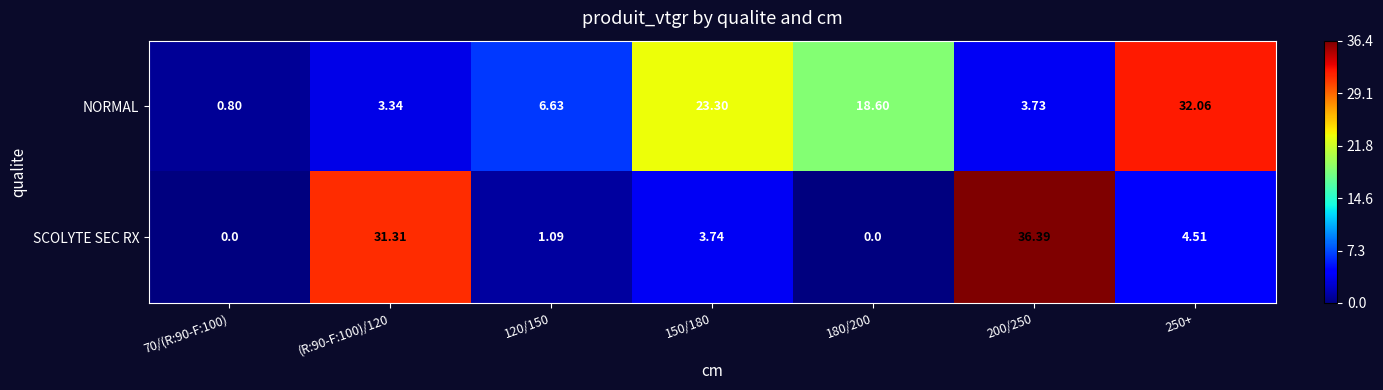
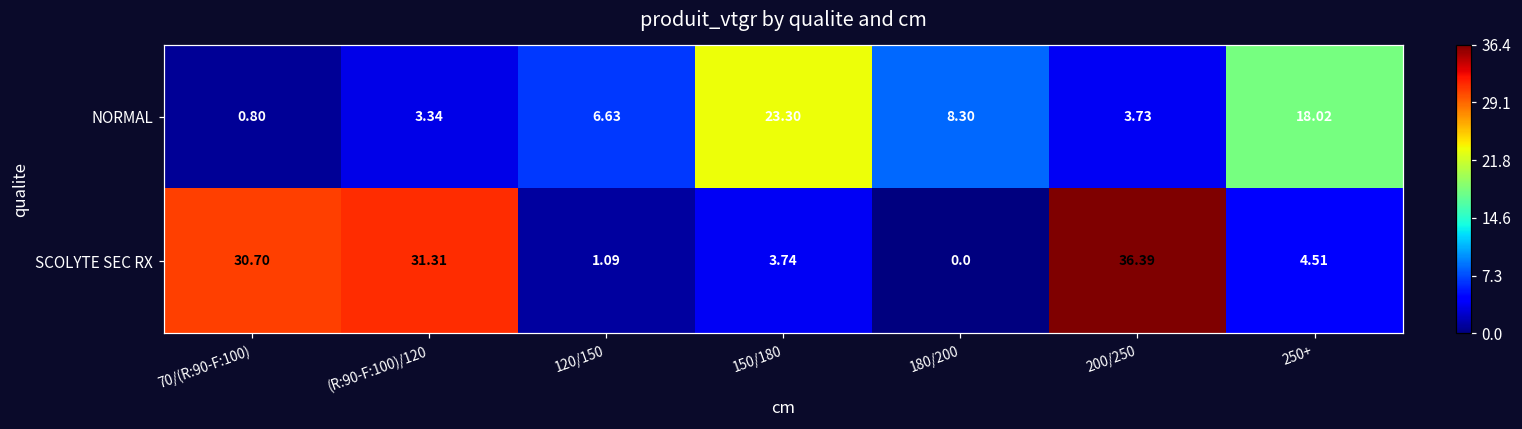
NORMAL, 180/200: 18.60 -> 8.30
NORMAL, 250+: 32.06 -> 18.02
SCOLYTE SEC RX, 70/(R:90-F:100): 0.0 -> 30.70
